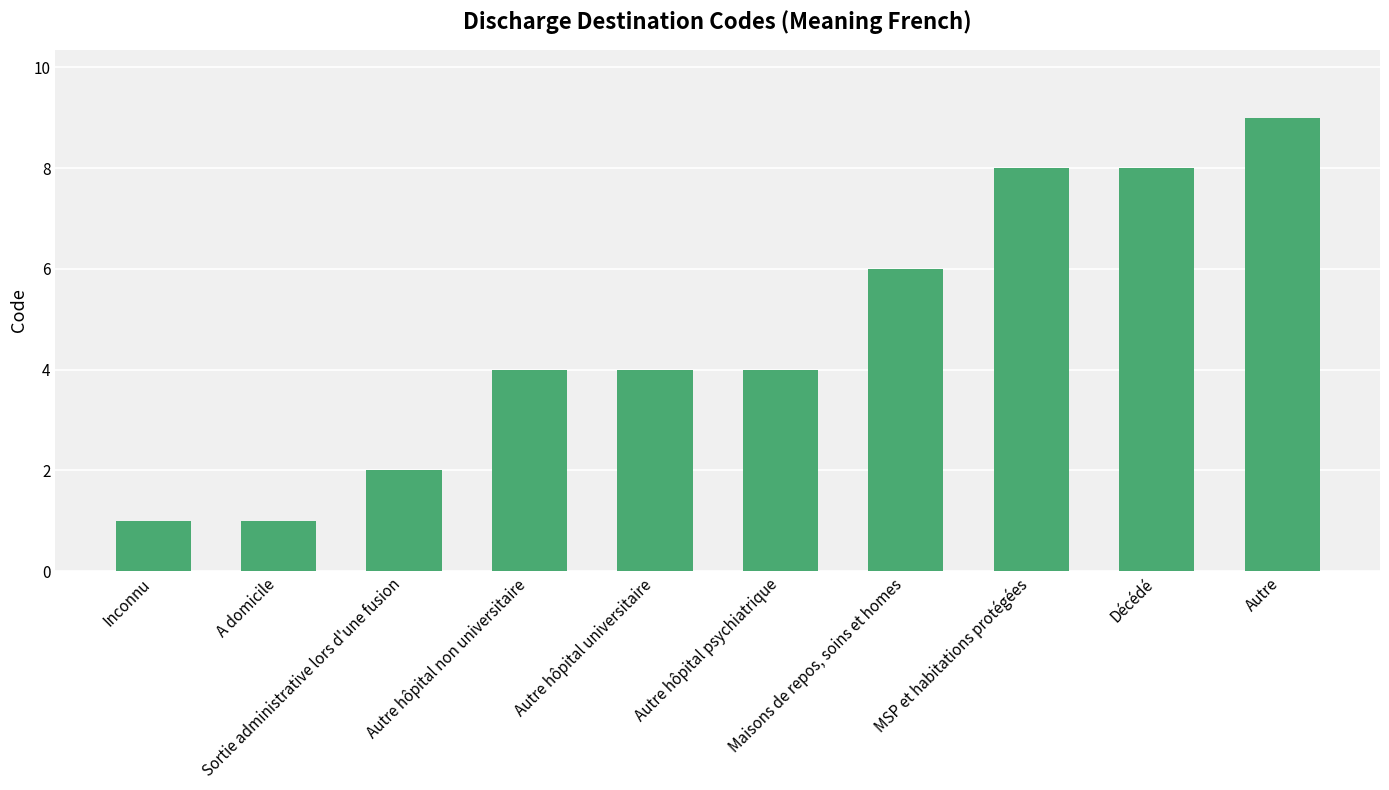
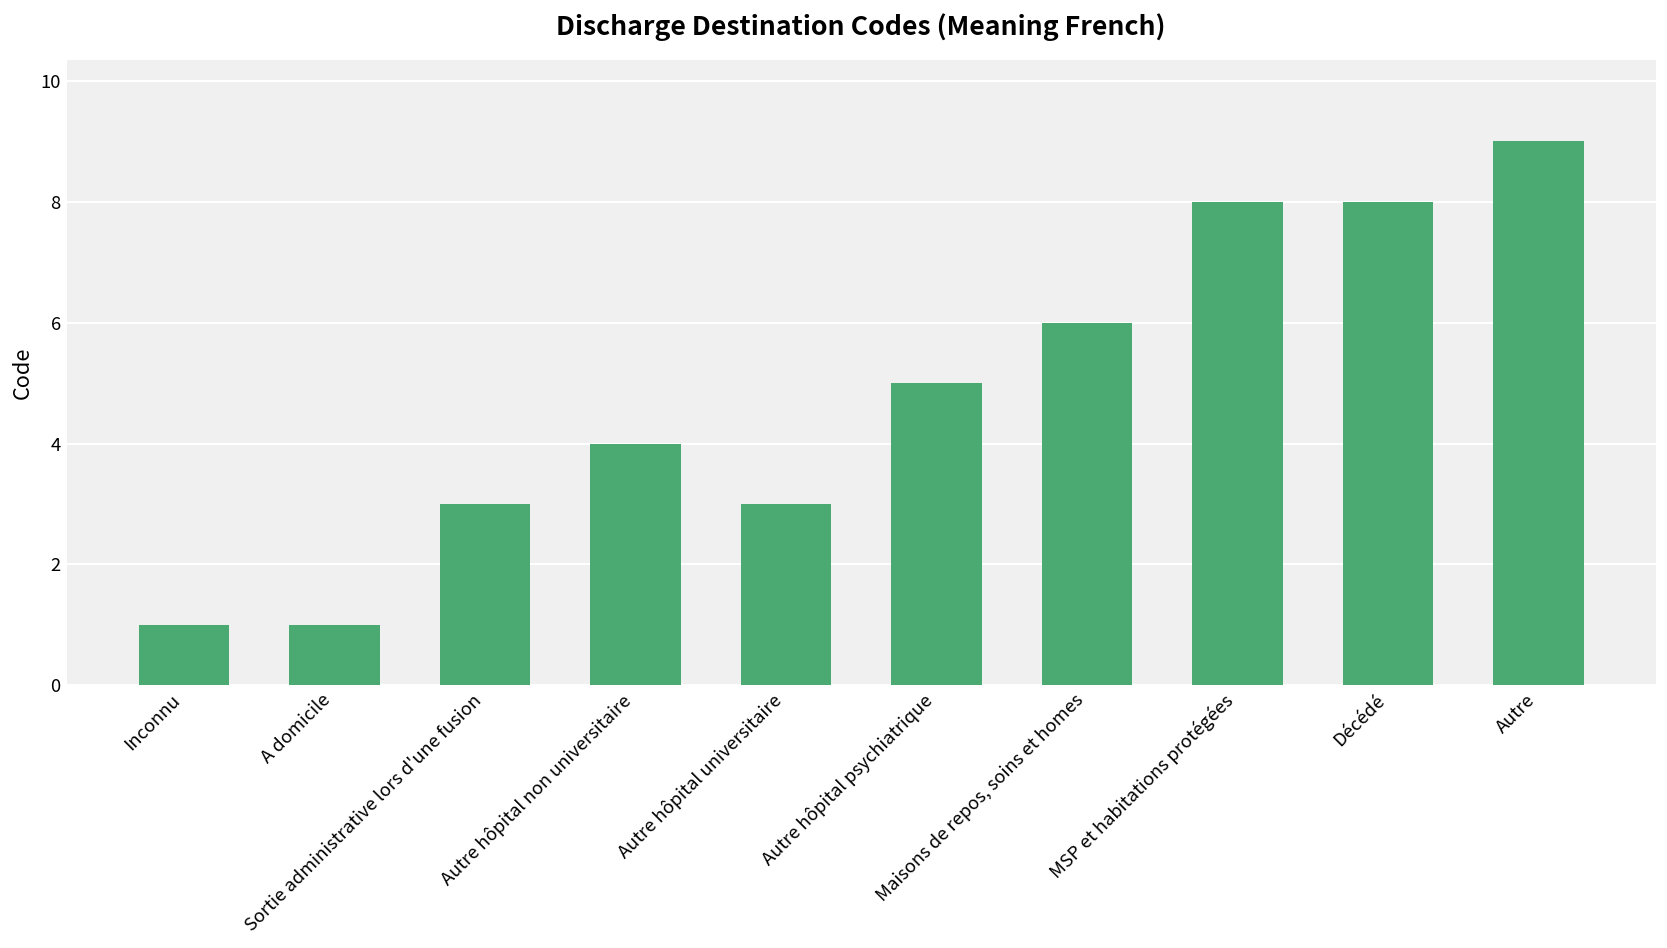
Sortie administrative lors d'une fusion: 2 -> 3
Autre hôpital universitaire: 4 -> 3
Autre hôpital psychiatrique: 4 -> 5
